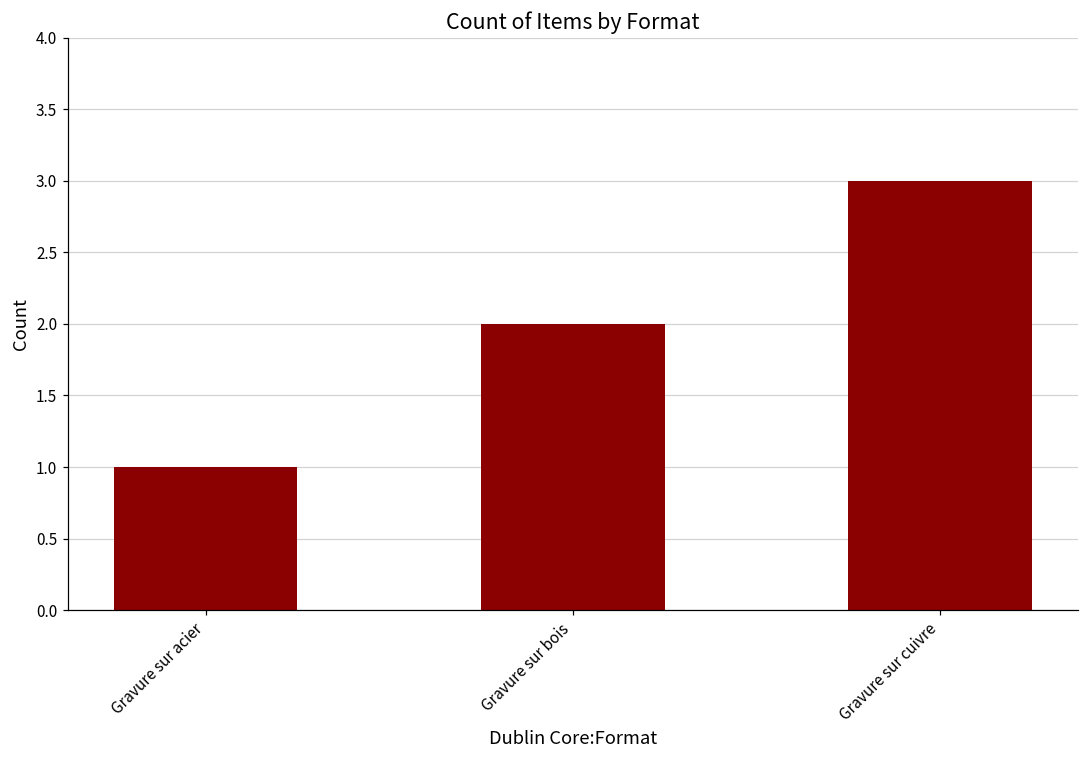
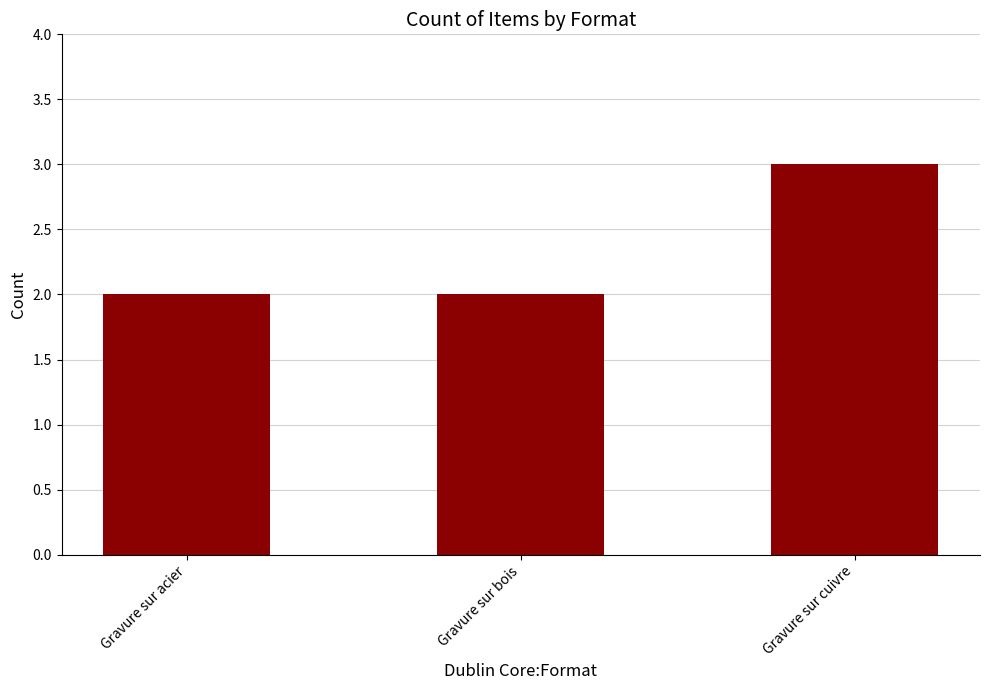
Gravure sur acier: 1 -> 2
